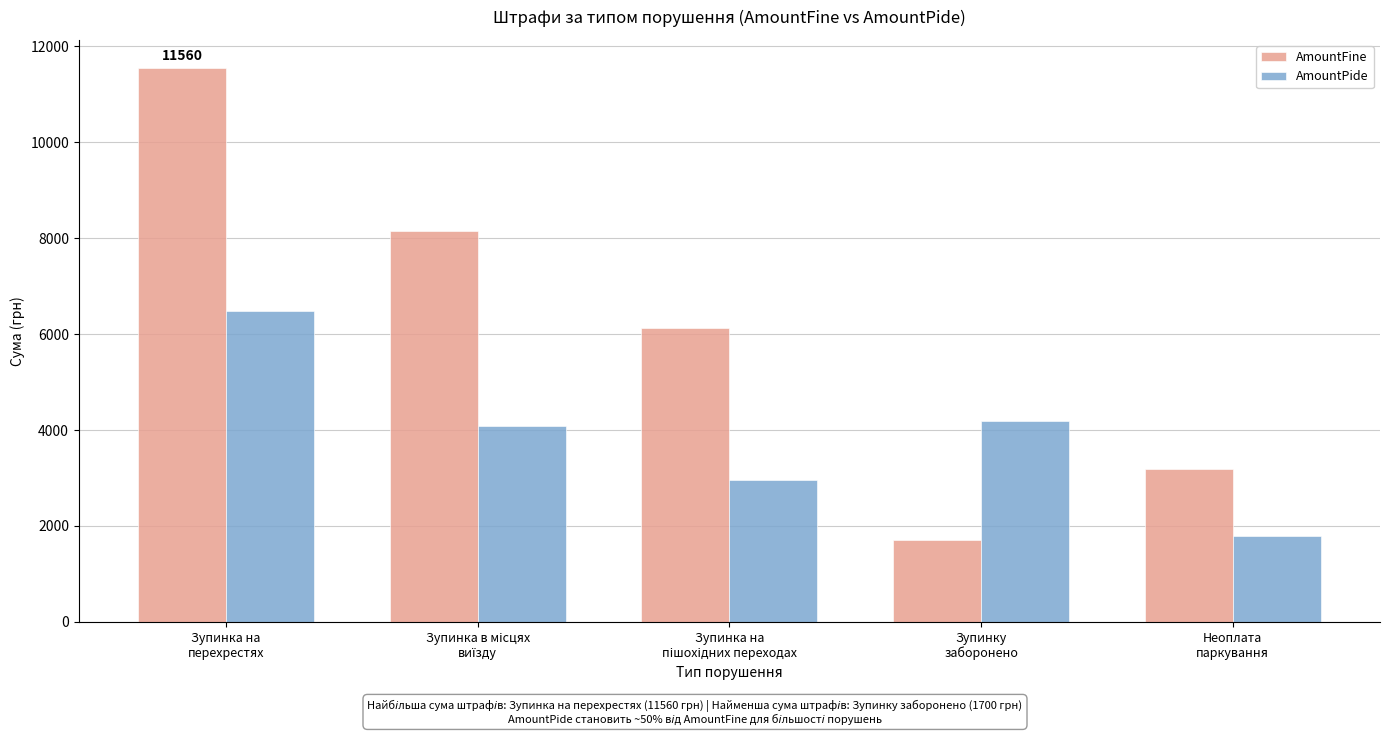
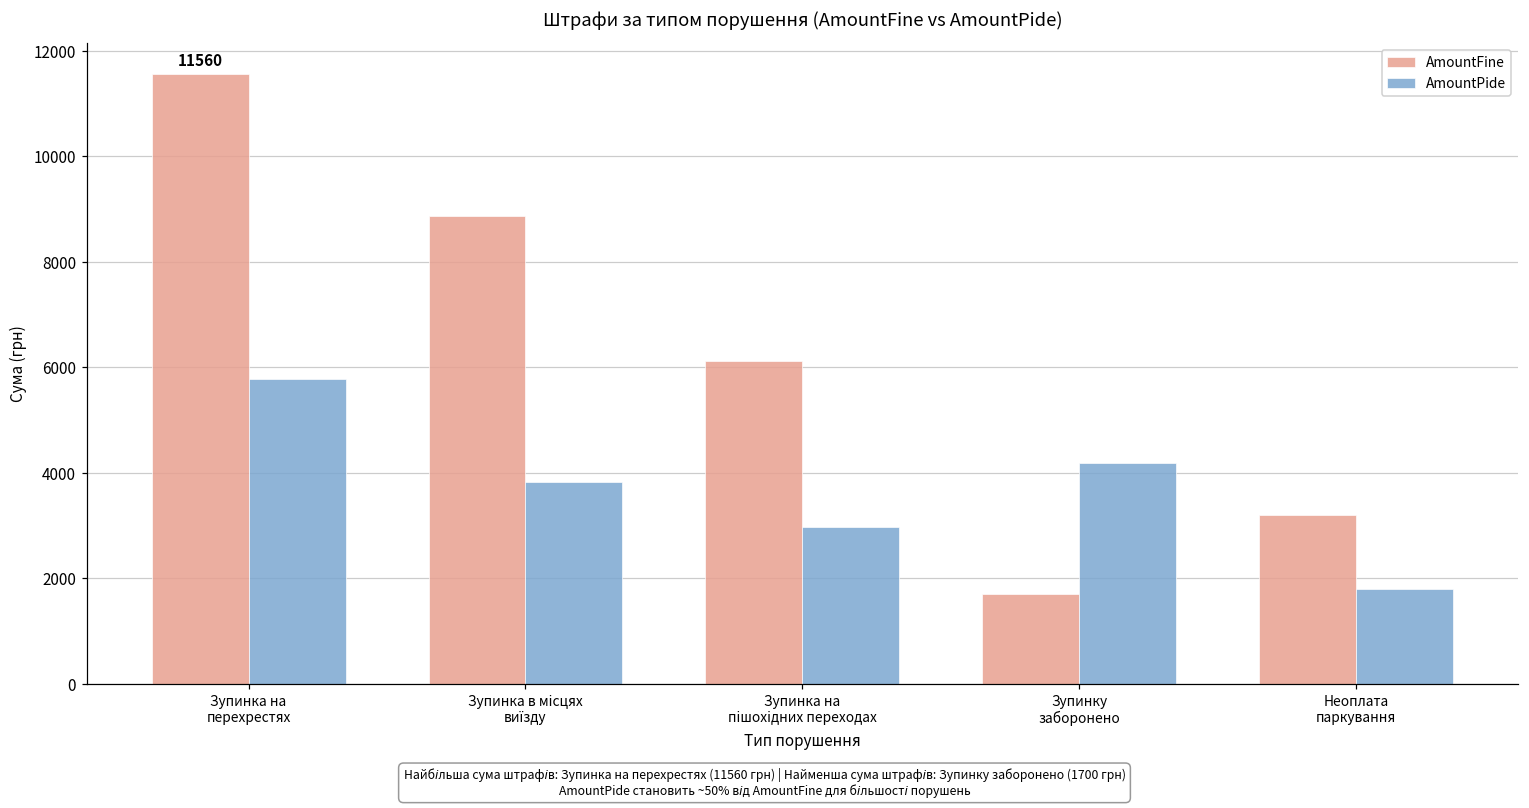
AmountPide, Зупинка на перехрестях: 6500 -> 5800
AmountFine, Зупинка в місцях виїзду: 8200 -> 8900
AmountPide, Зупинка в місцях виїзду: 4100 -> 3800
